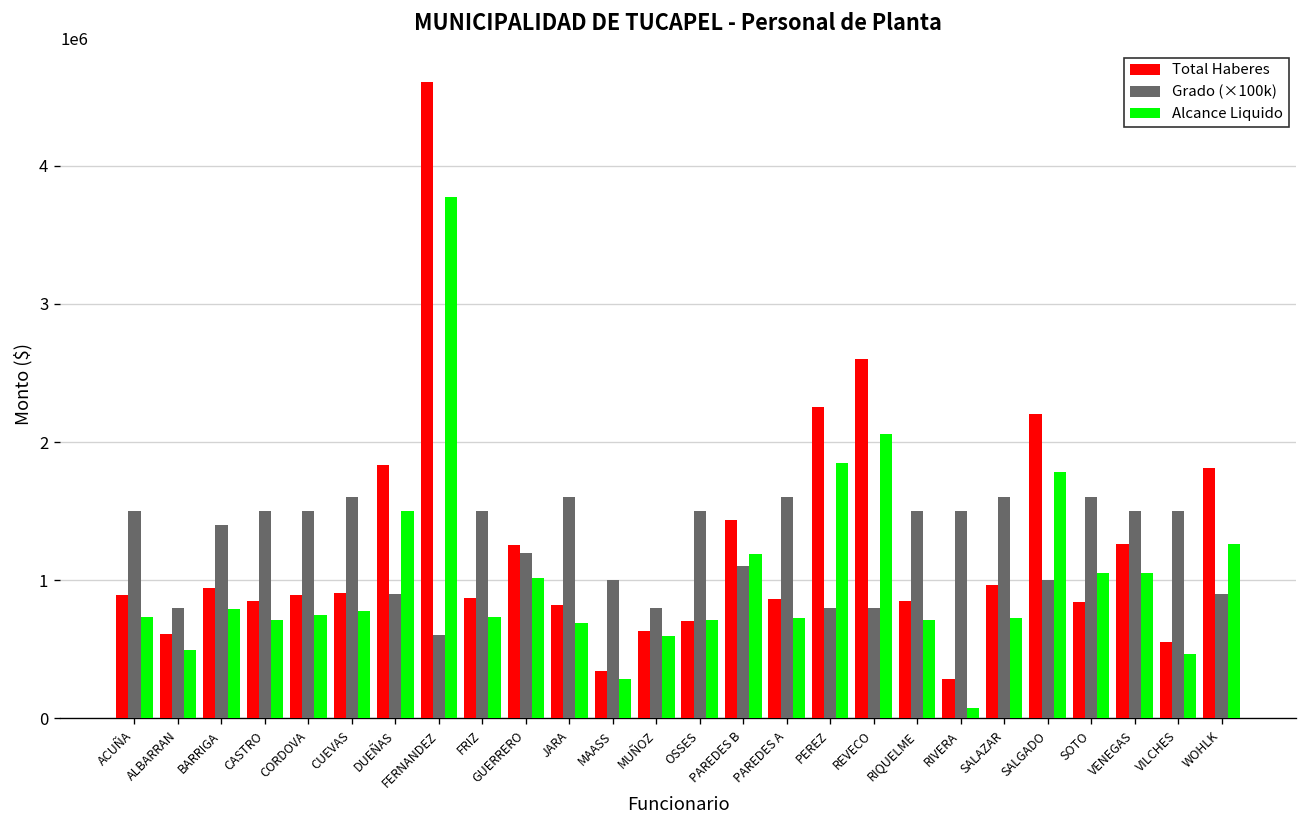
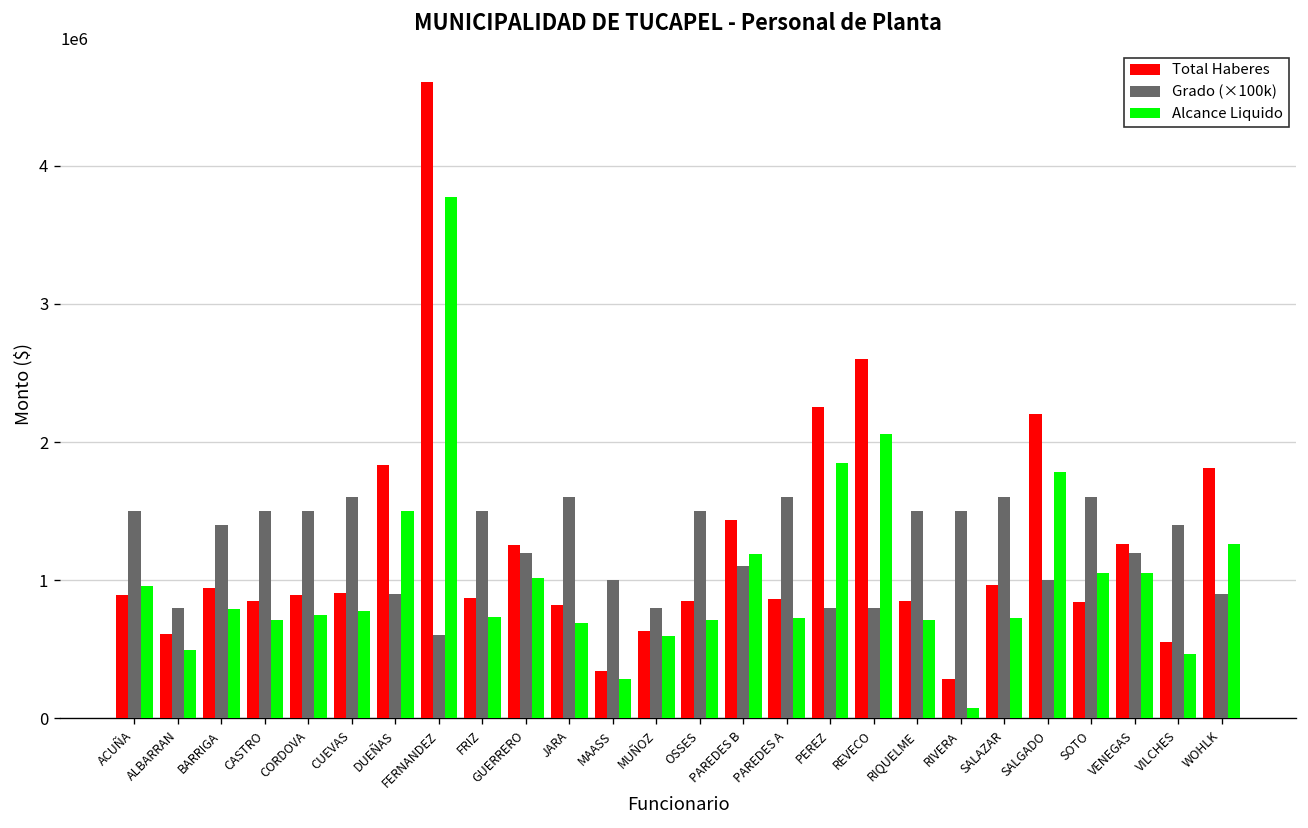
Alcance Liquido, ACUÑA: 730000 -> 960000
Total Haberes, OSSES: 700000 -> 850000
Grado (×100k), VENEGAS: 1500000 -> 1200000
Grado (×100k), VILCHES: 1500000 -> 1400000
